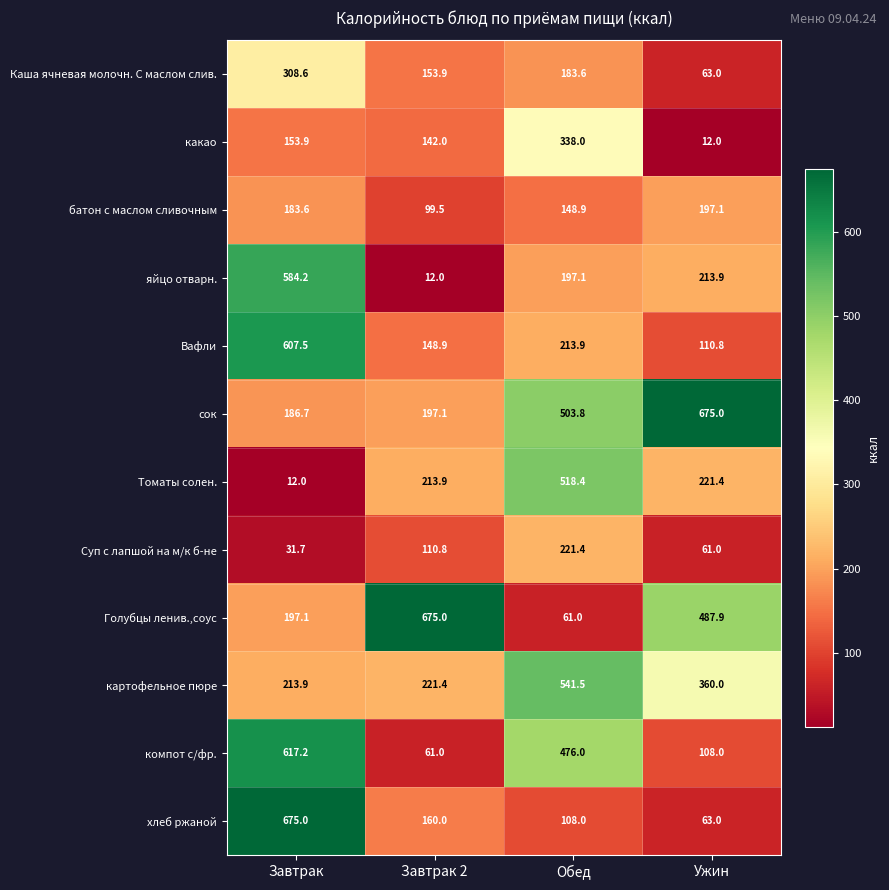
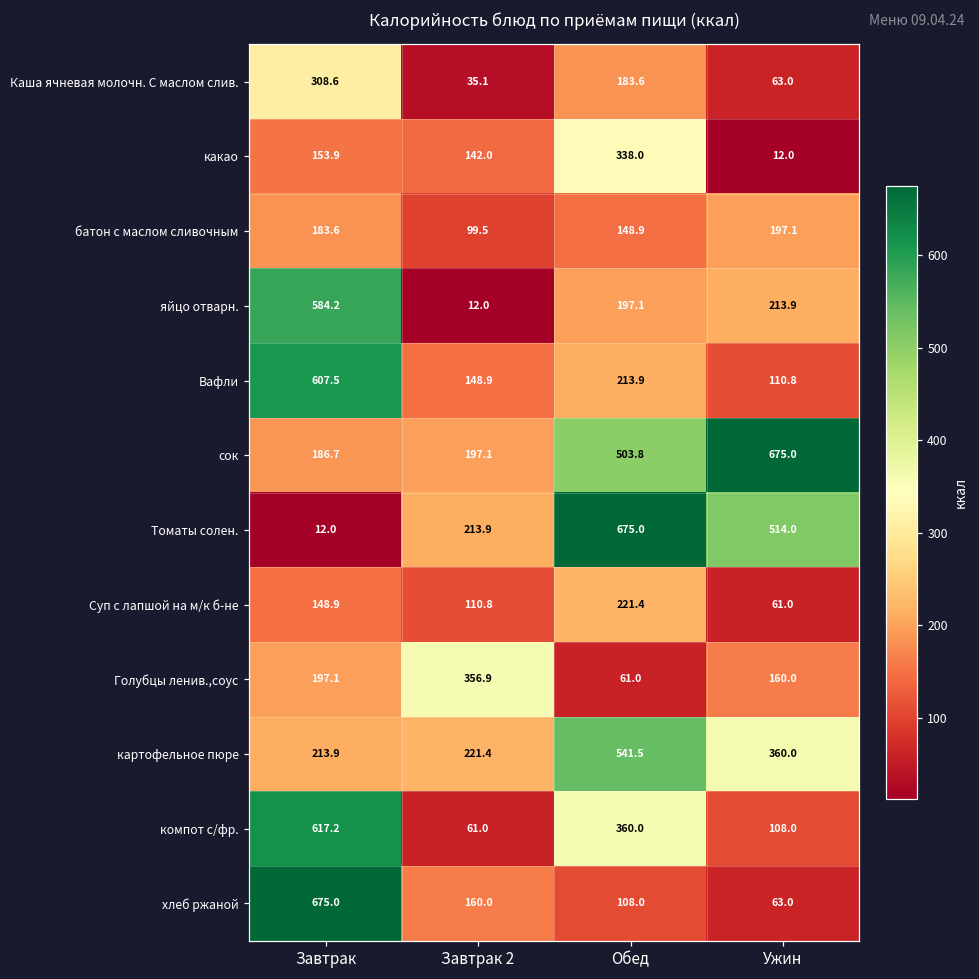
Каша ячневая молочн. С маслом слив., Завтрак 2: 153.9 -> 35.1
Томаты солен., Обед: 518.4 -> 675.0
Томаты солен., Ужин: 221.4 -> 514.0
Суп с лапшой на м/к б-не, Завтрак: 31.7 -> 148.9
Голубцы ленив.,соус, Завтрак 2: 675.0 -> 356.9
Голубцы ленив.,соус, Ужин: 487.9 -> 160.0
компот с/фр., Обед: 476.0 -> 360.0
